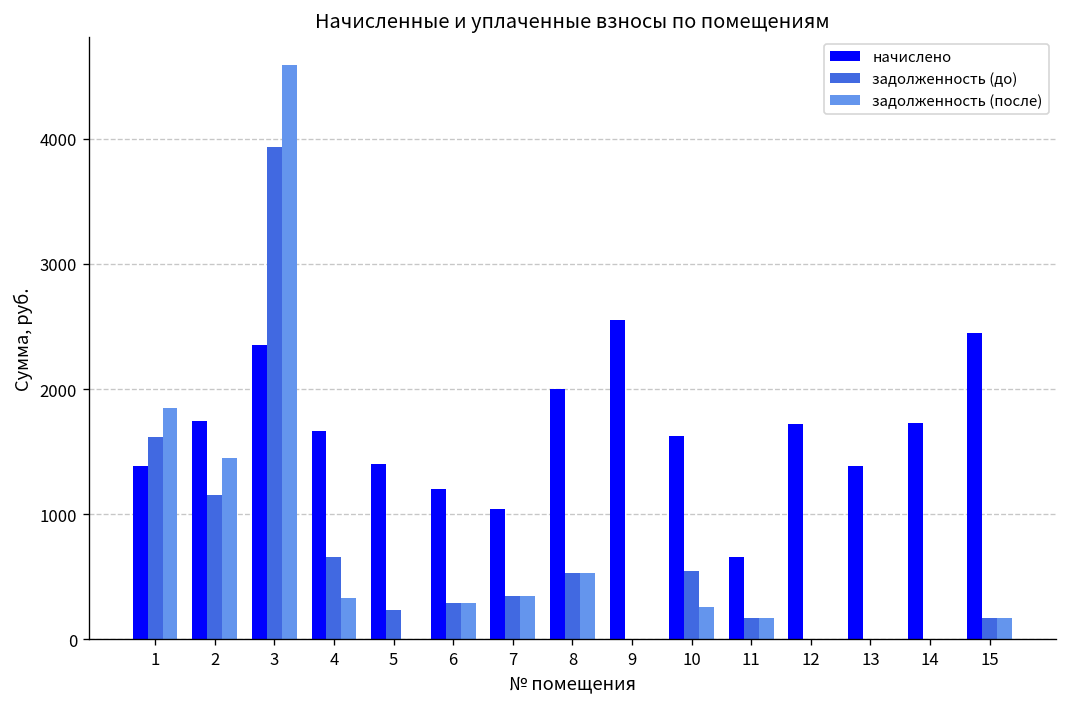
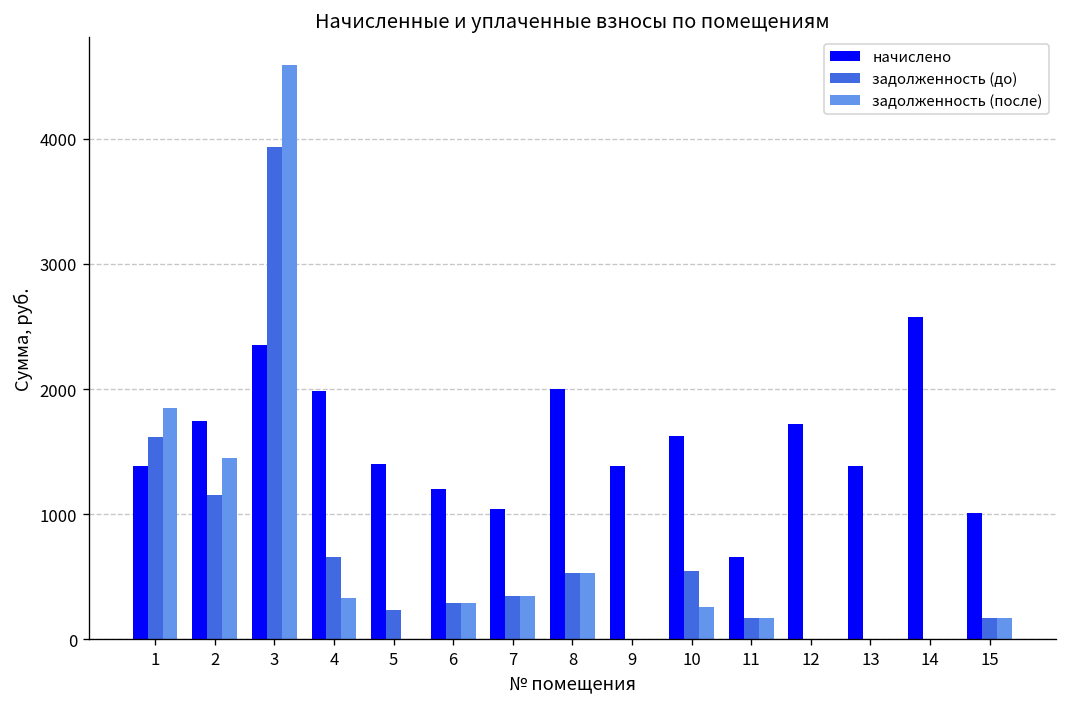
начислено, 4: 1660 -> 1980
начислено, 9: 2550 -> 1390
начислено, 14: 1730 -> 2580
начислено, 15: 2450 -> 1010
